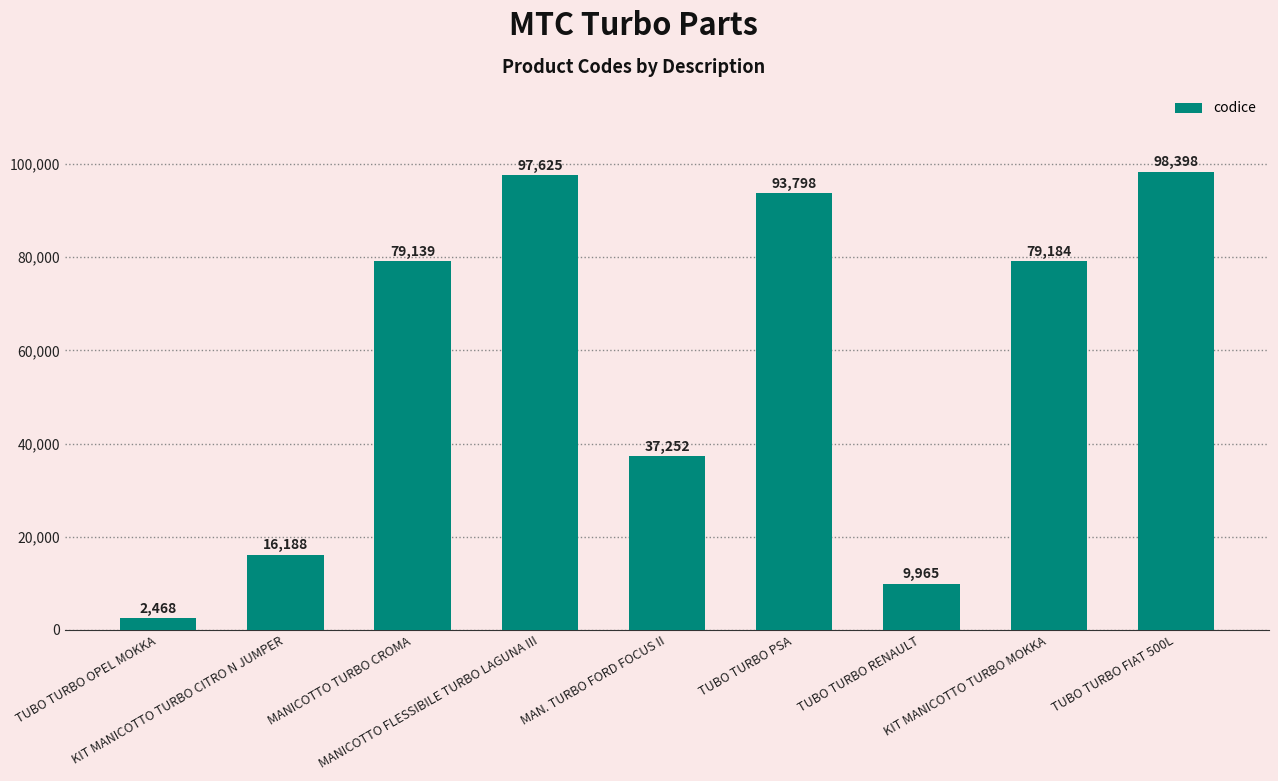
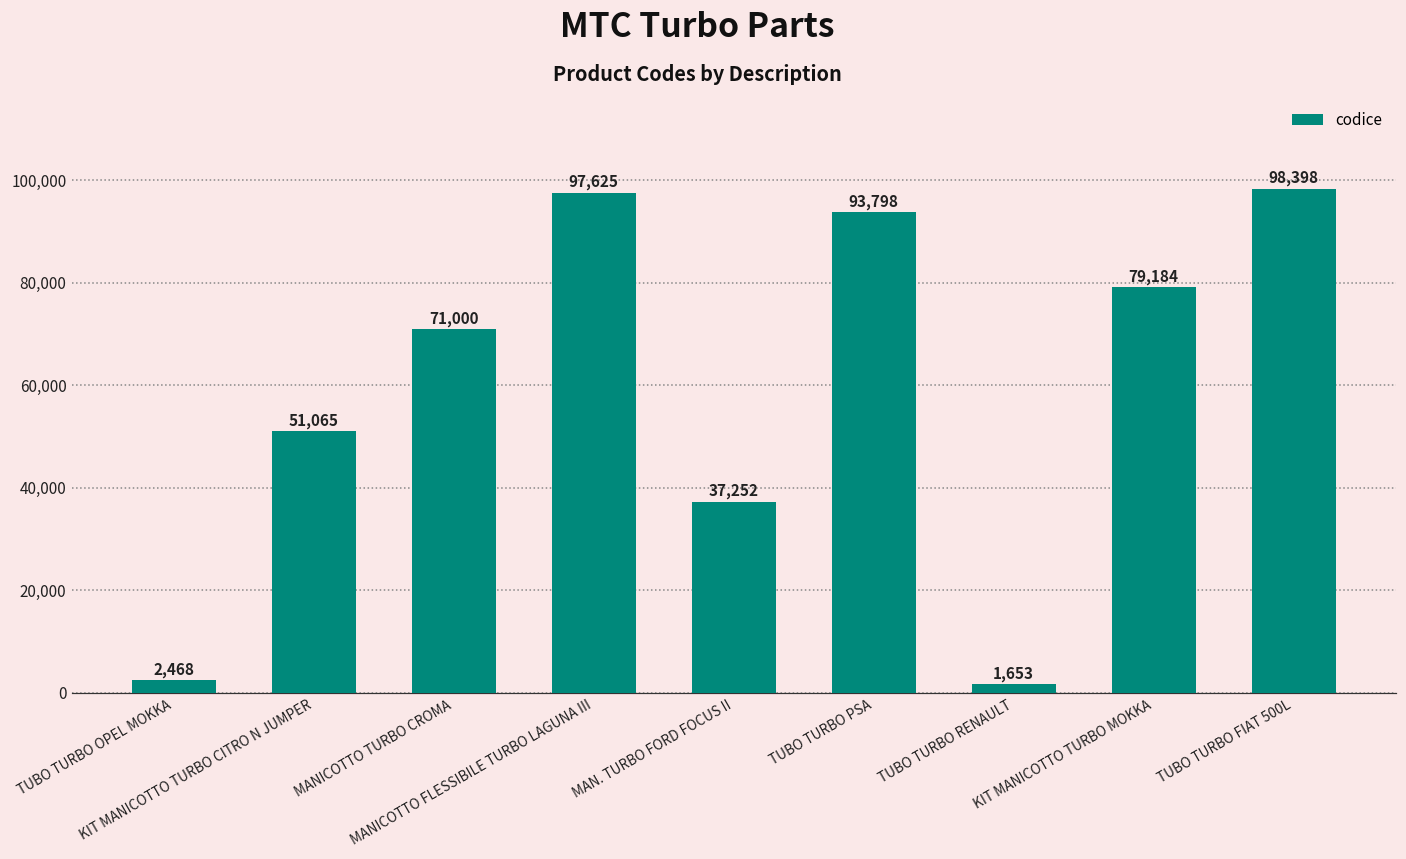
KIT MANICOTTO TURBO CITRO N JUMPER: 16,188 -> 51,065
MANICOTTO TURBO CROMA: 79,139 -> 71,000
TUBO TURBO RENAULT: 9,965 -> 1,653
